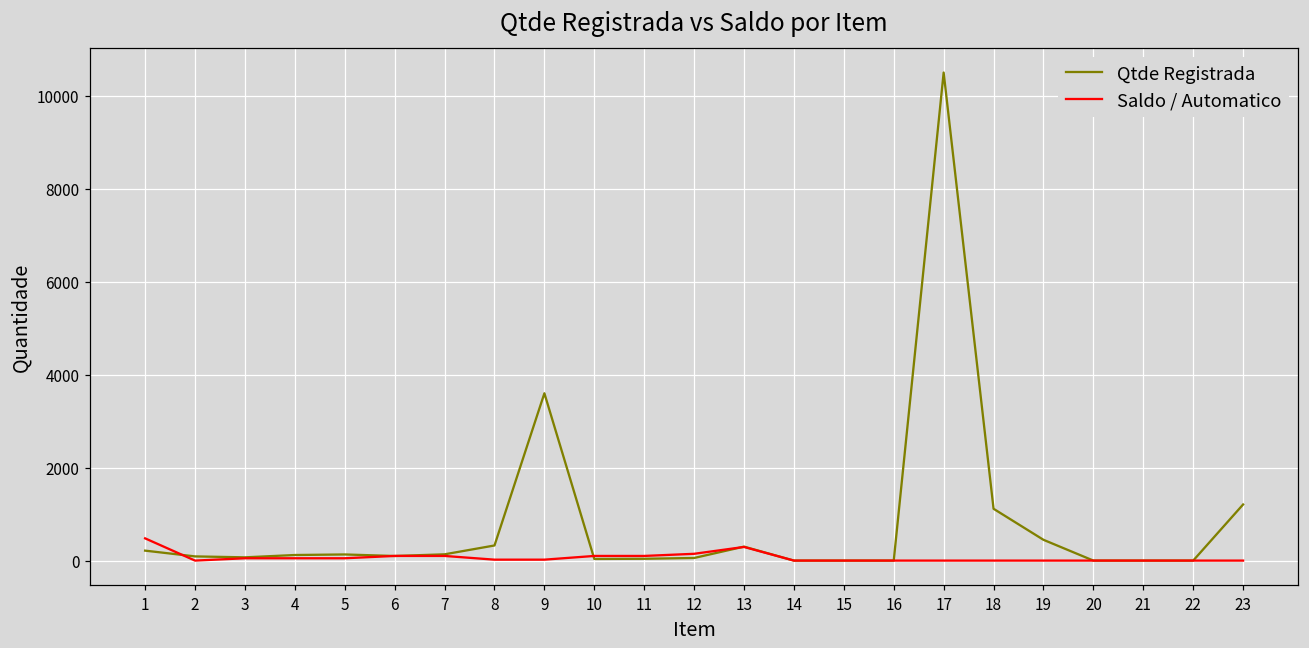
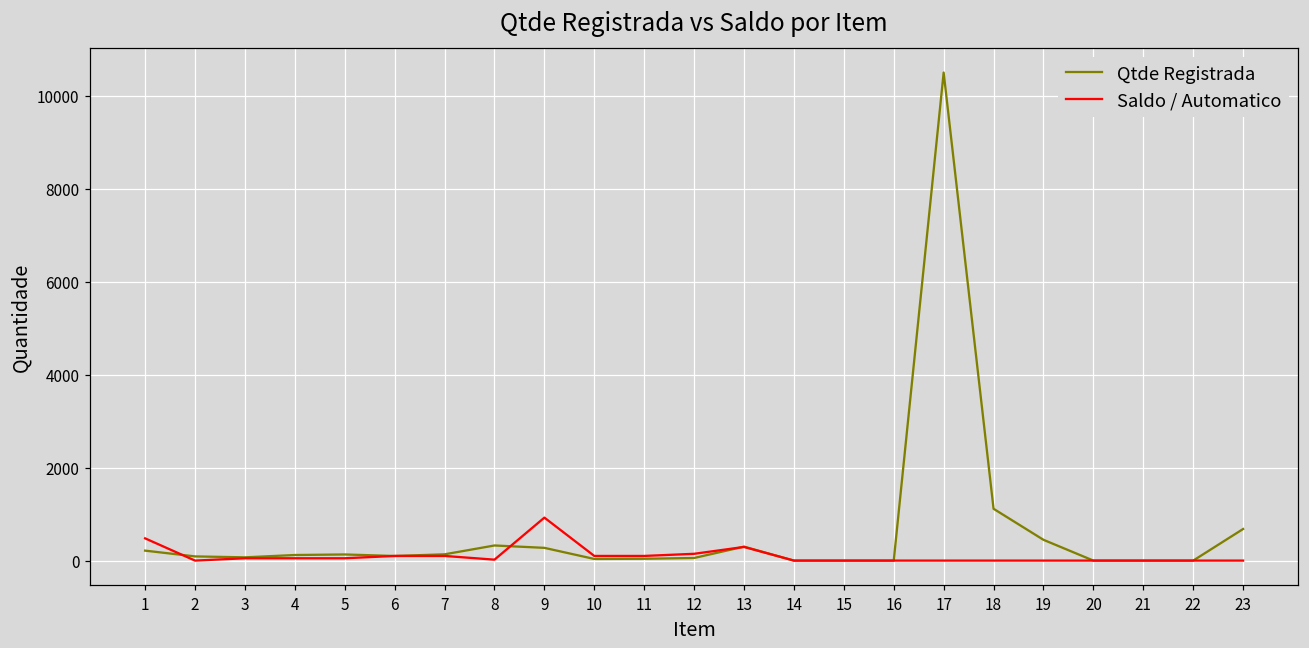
Qtde Registrada, 9: 3600 -> 300
Saldo / Automatico, 9: 0 -> 900
Qtde Registrada, 23: 1200 -> 700
